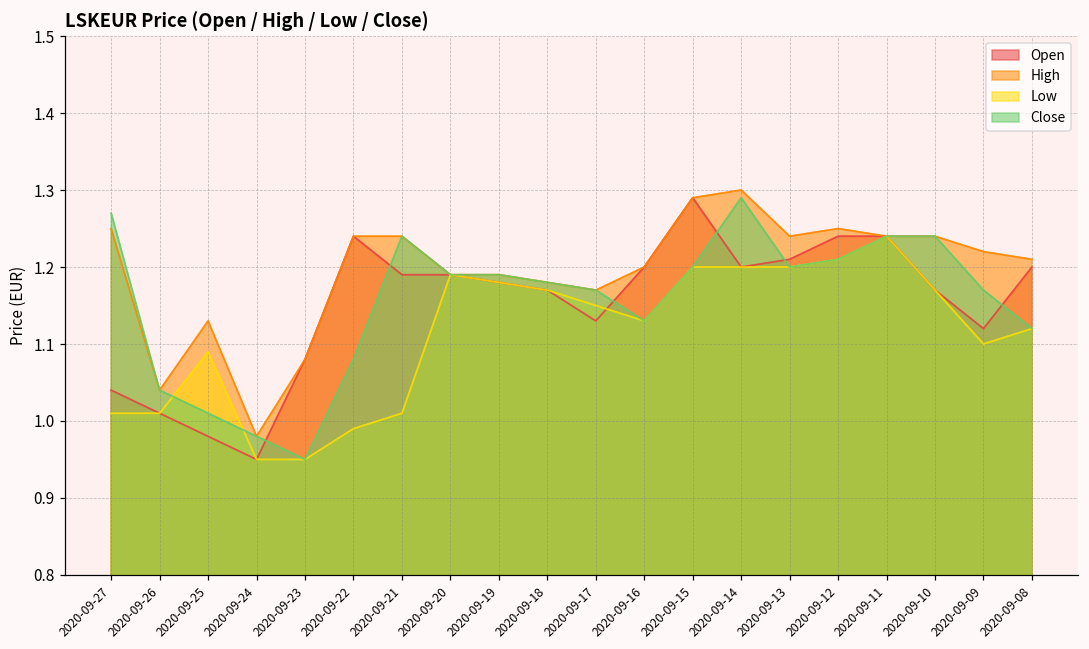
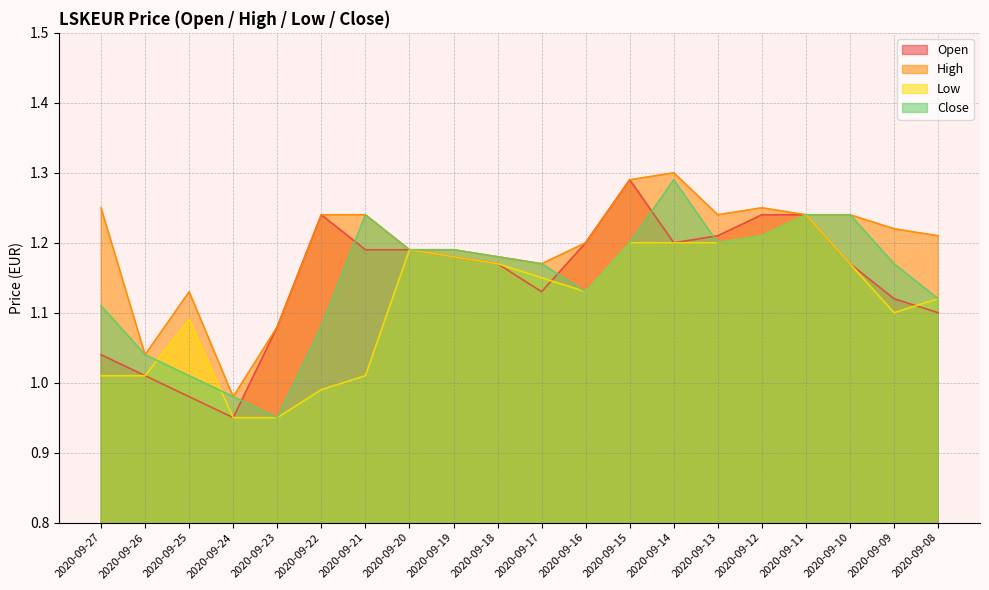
Close, 2020-09-27: 1.27 -> 1.11
Open, 2020-09-08: 1.2 -> 1.1
